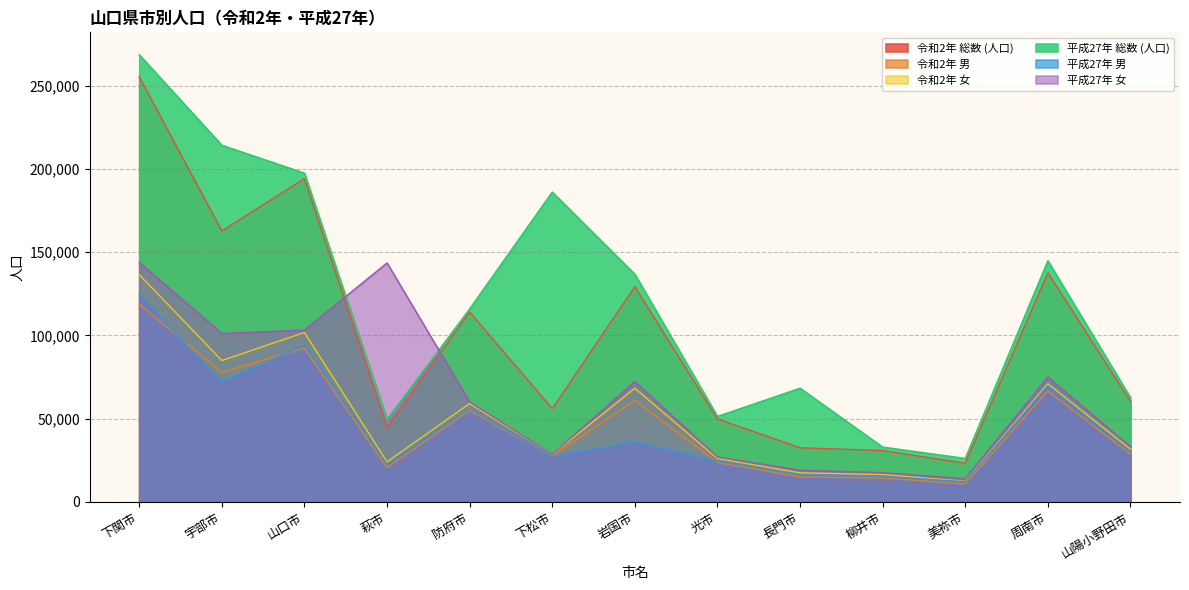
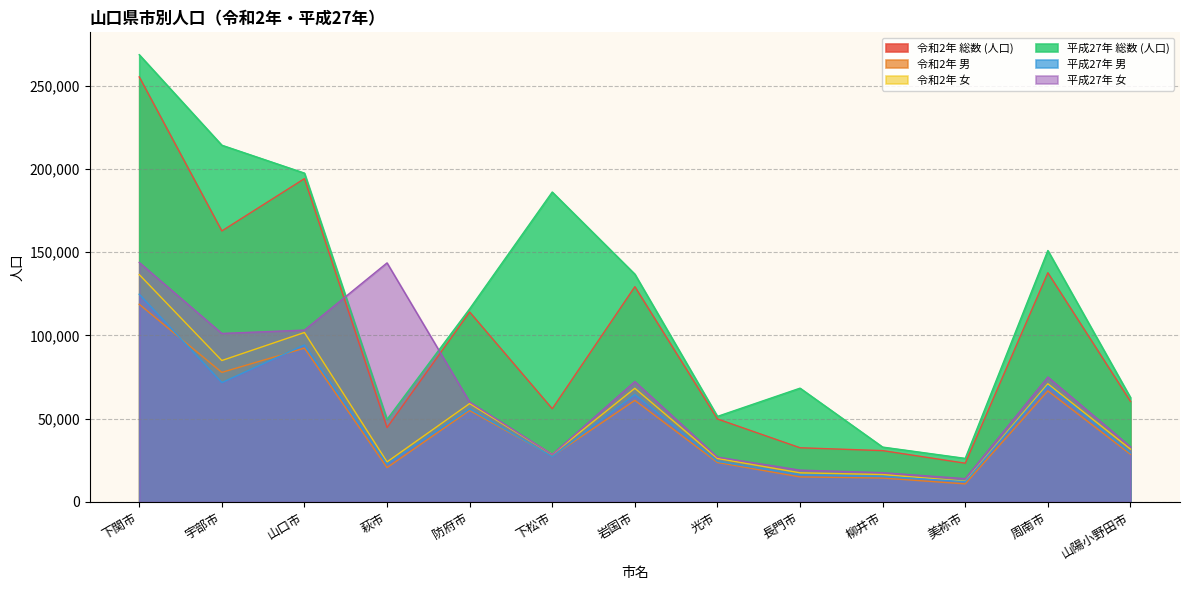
平成27年 男, 岩国市: 36,000 -> 64,000
平成27年 総数 (人口), 周南市: 145,000 -> 151,000
